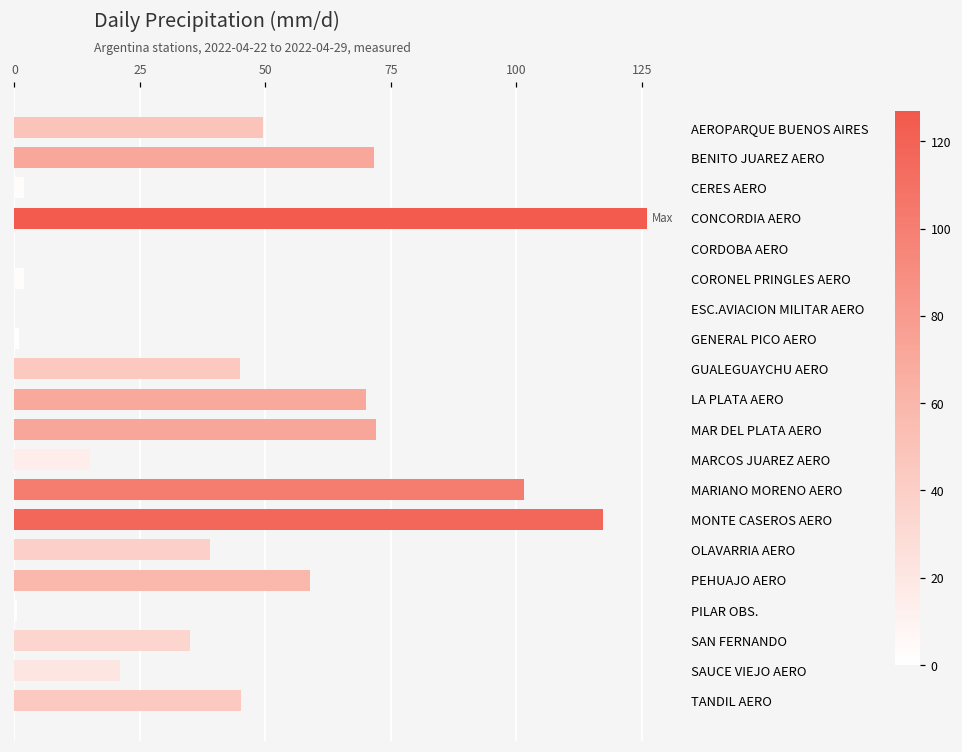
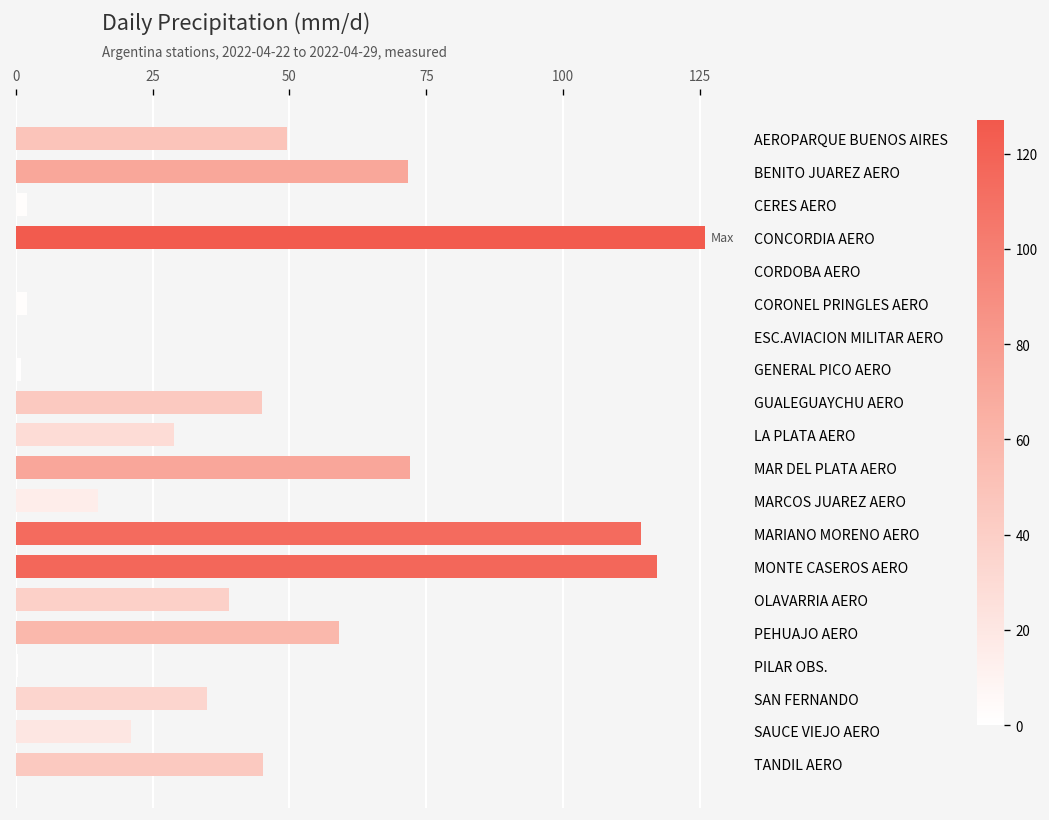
LA PLATA AERO: 70 -> 29
MARIANO MORENO AERO: 102 -> 114
